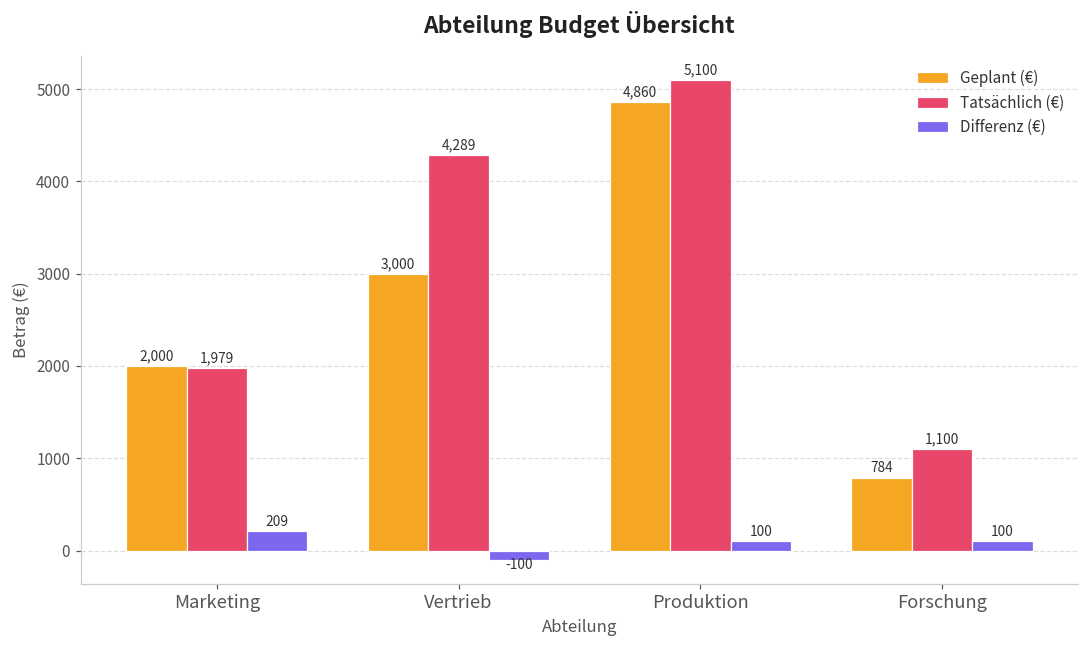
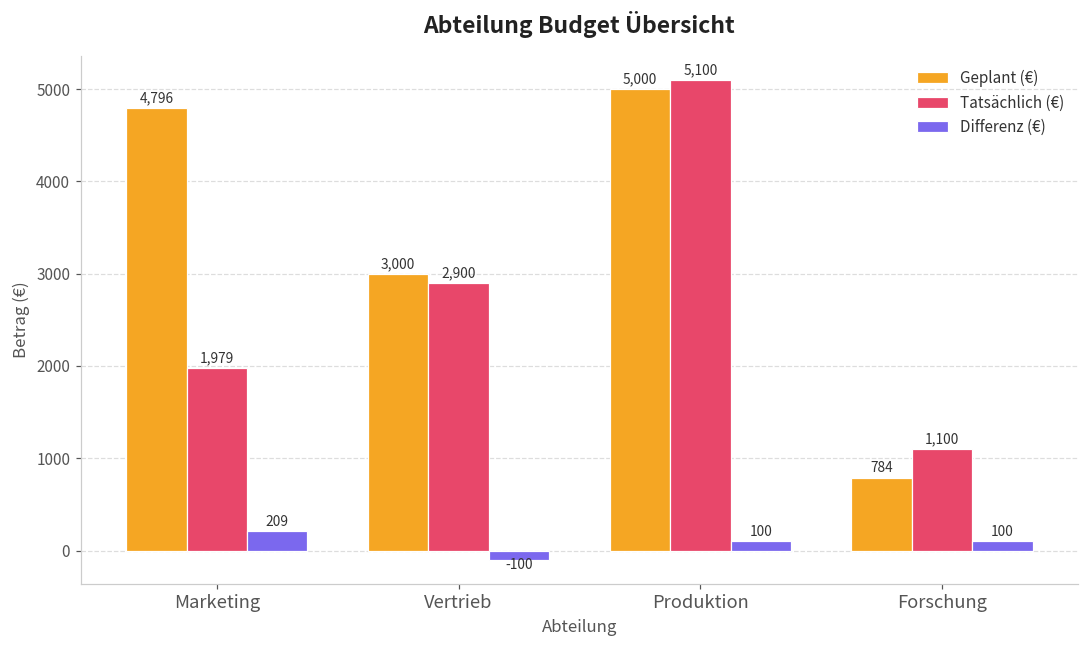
Geplant (€), Marketing: 2,000 -> 4,796
Tatsächlich (€), Vertrieb: 4,289 -> 2,900
Geplant (€), Produktion: 4,860 -> 5,000
